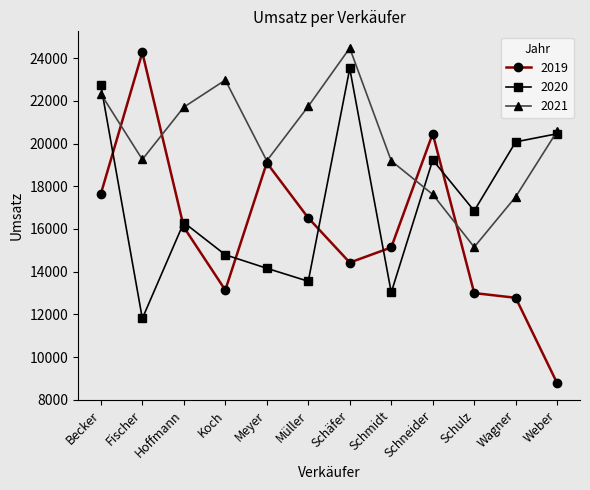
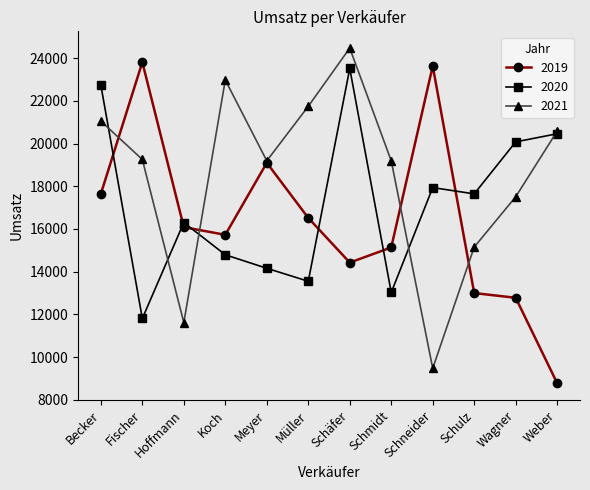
2021, Becker: 22300 -> 21100
2019, Fischer: 24300 -> 23800
2021, Hoffmann: 21700 -> 11600
2019, Koch: 13100 -> 15700
2019, Schneider: 20500 -> 23600
2020, Schneider: 19200 -> 17900
2021, Schneider: 17600 -> 9500
2020, Schulz: 16800 -> 17600
